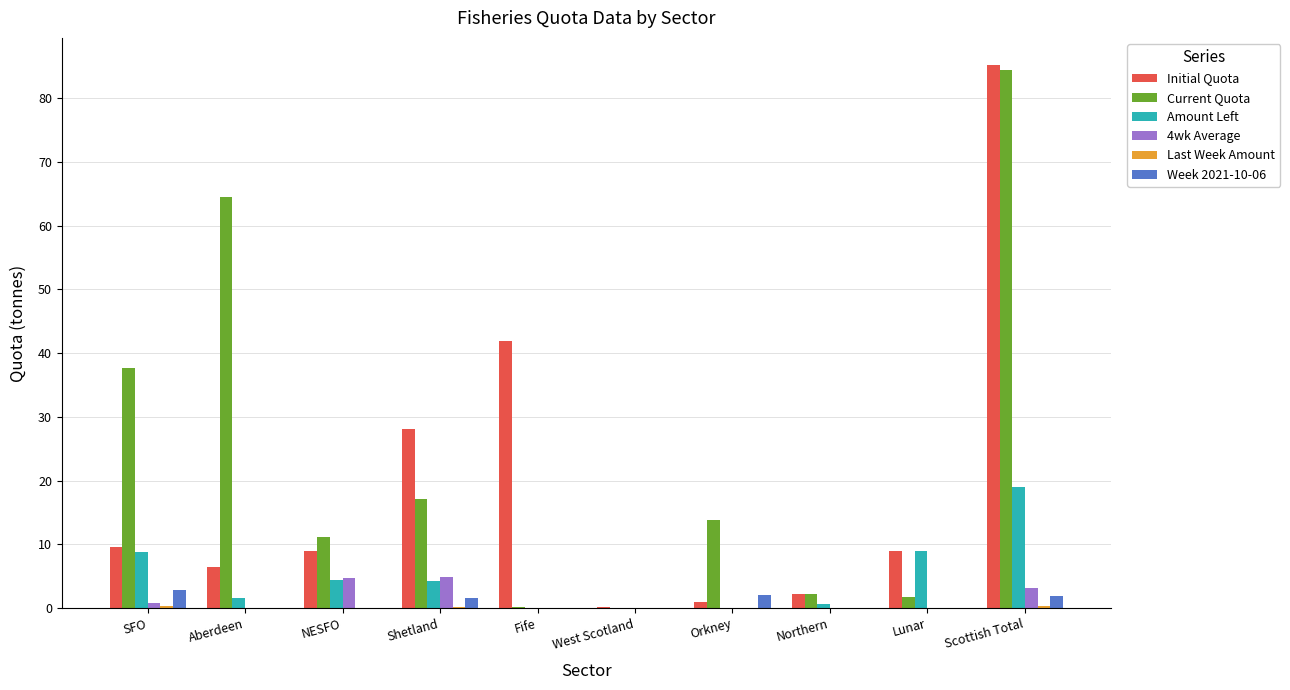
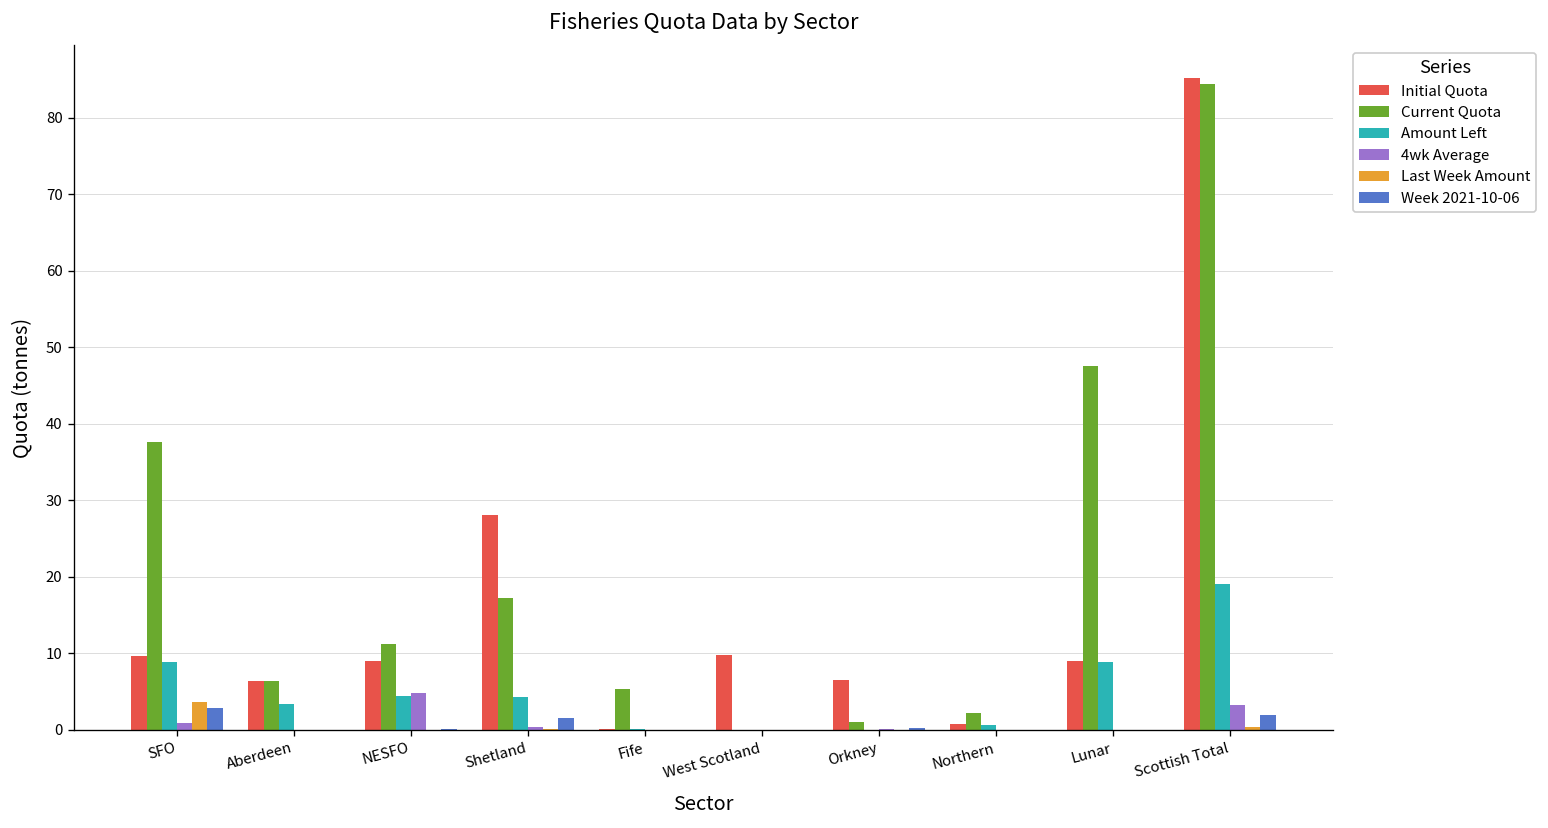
Last Week Amount, SFO: 0 -> 4
Current Quota, Aberdeen: 65 -> 6
Amount Left, Aberdeen: 2 -> 3
4wk Average, Shetland: 5 -> 0
Initial Quota, Fife: 42 -> 0
Current Quota, Fife: 0 -> 5
Initial Quota, West Scotland: 0 -> 10
Initial Quota, Orkney: 1 -> 7
Current Quota, Orkney: 14 -> 1
Week 2021-10-06, Orkney: 2 -> 0
Initial Quota, Northern: 2 -> 1
Current Quota, Lunar: 2 -> 48
